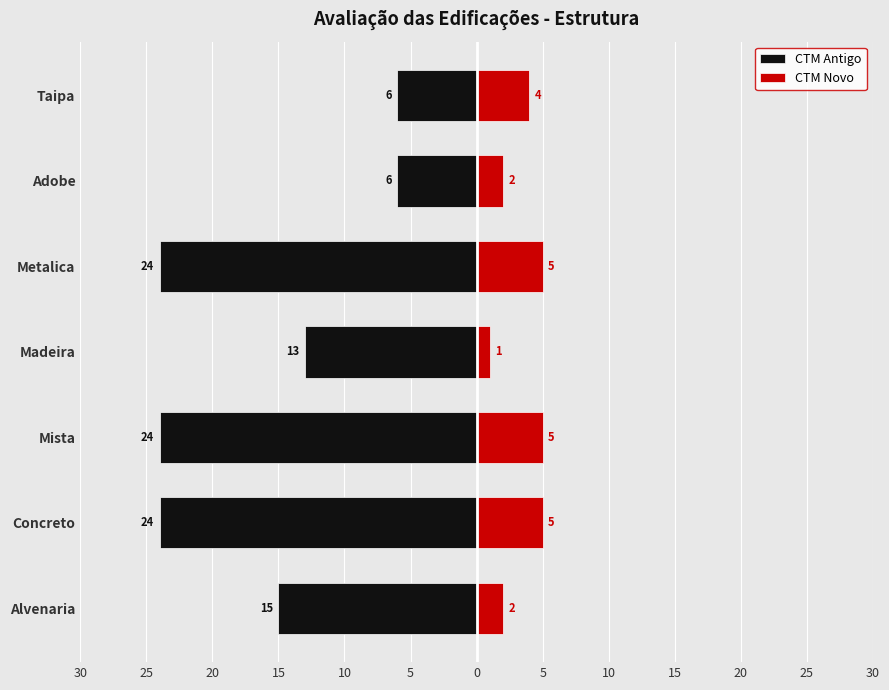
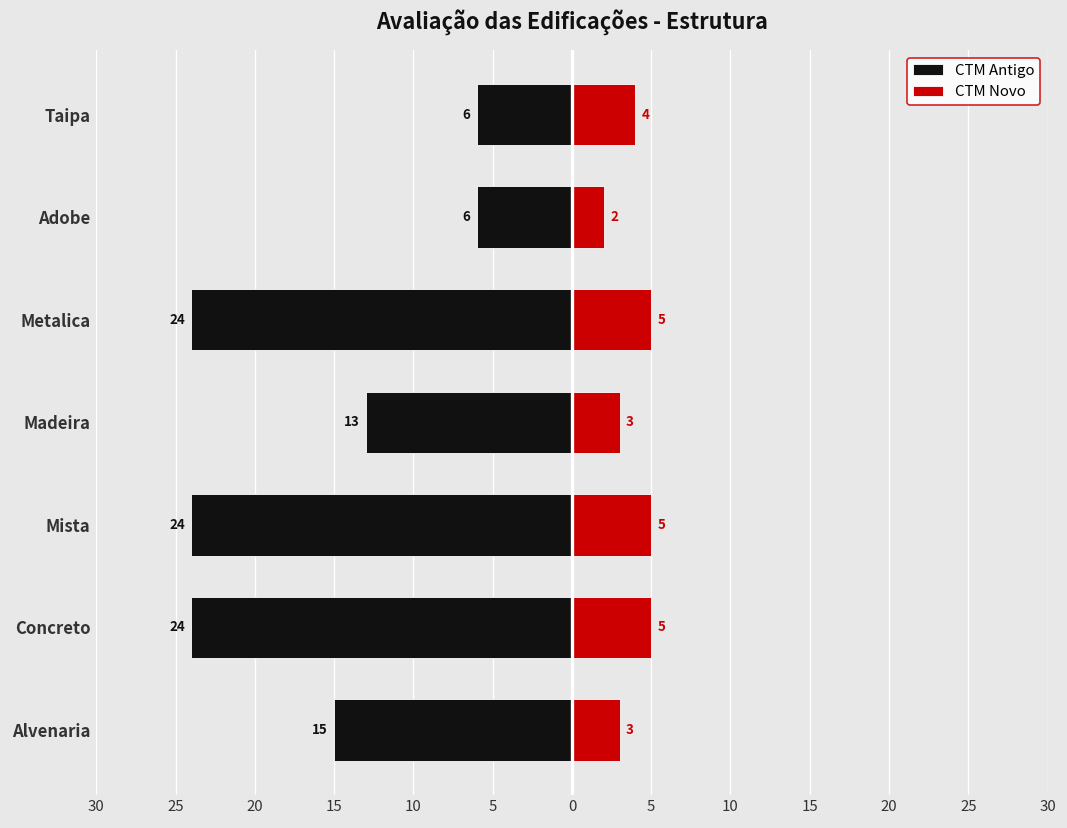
CTM Novo, Madeira: 1 -> 3
CTM Novo, Alvenaria: 2 -> 3
